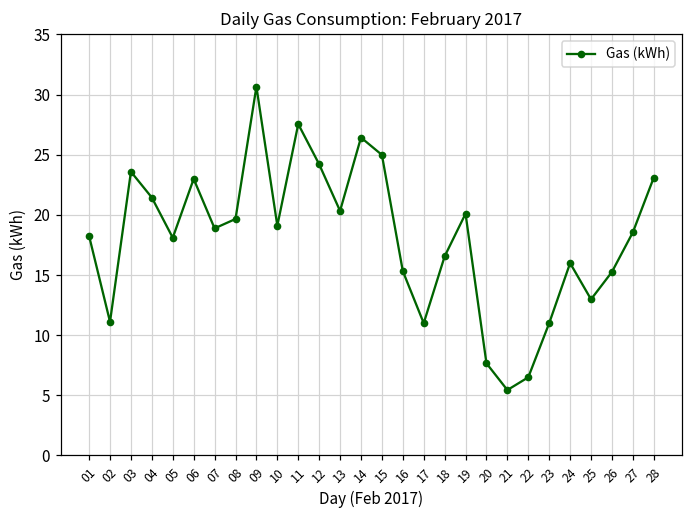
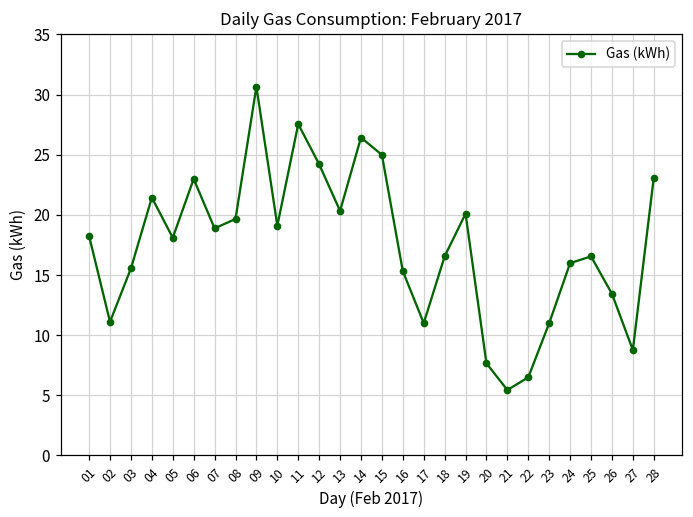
03: 23.6 -> 15.6
25: 13.0 -> 16.6
26: 15.3 -> 13.4
27: 18.6 -> 8.8
